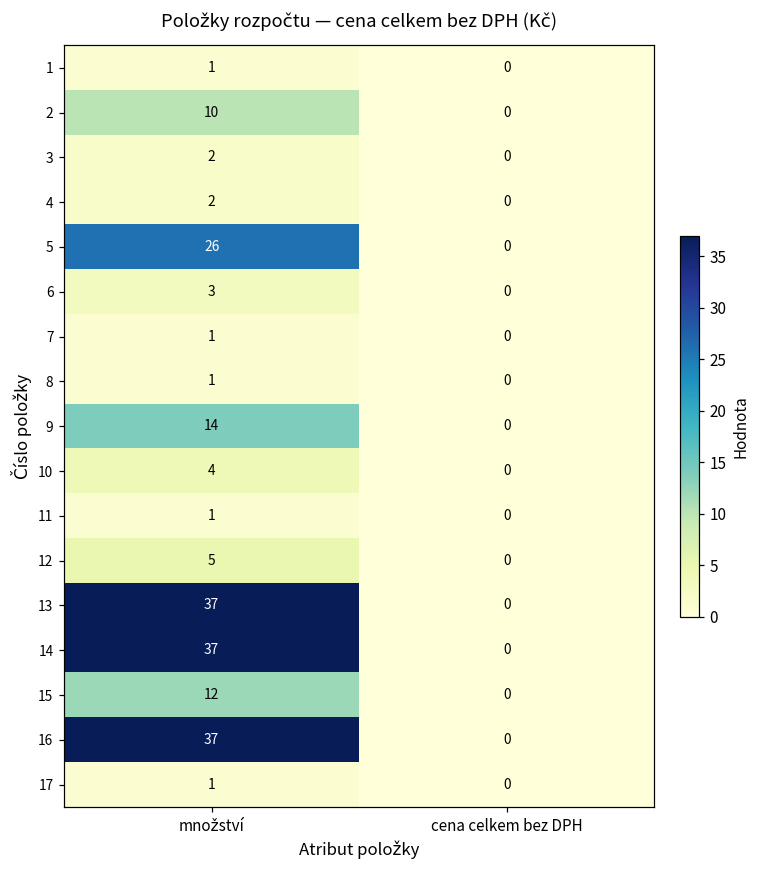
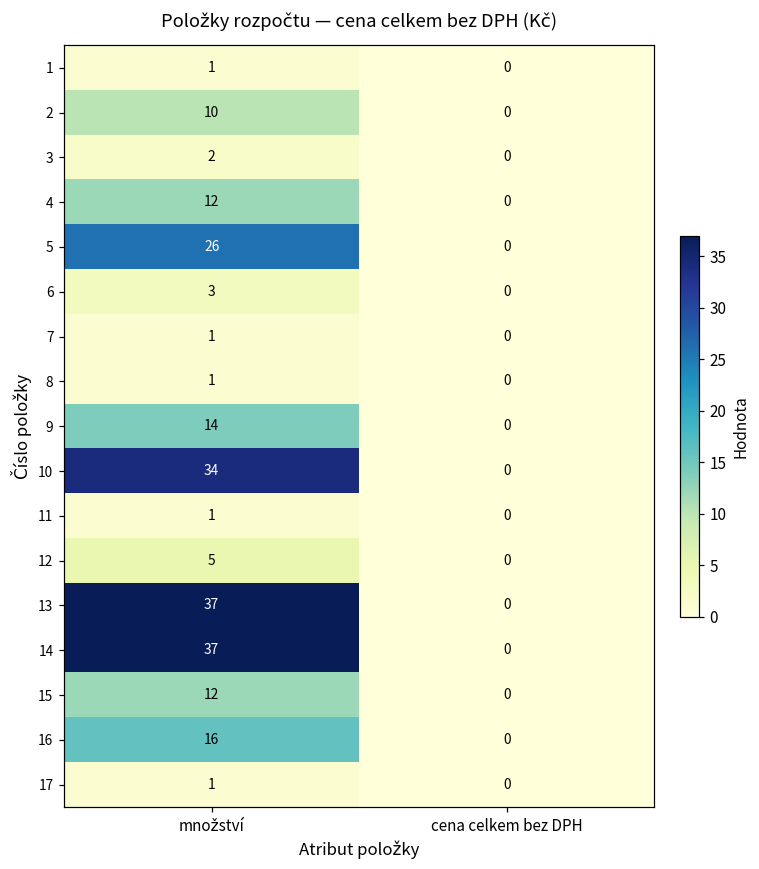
4, množství: 2 -> 12
10, množství: 4 -> 34
16, množství: 37 -> 16
